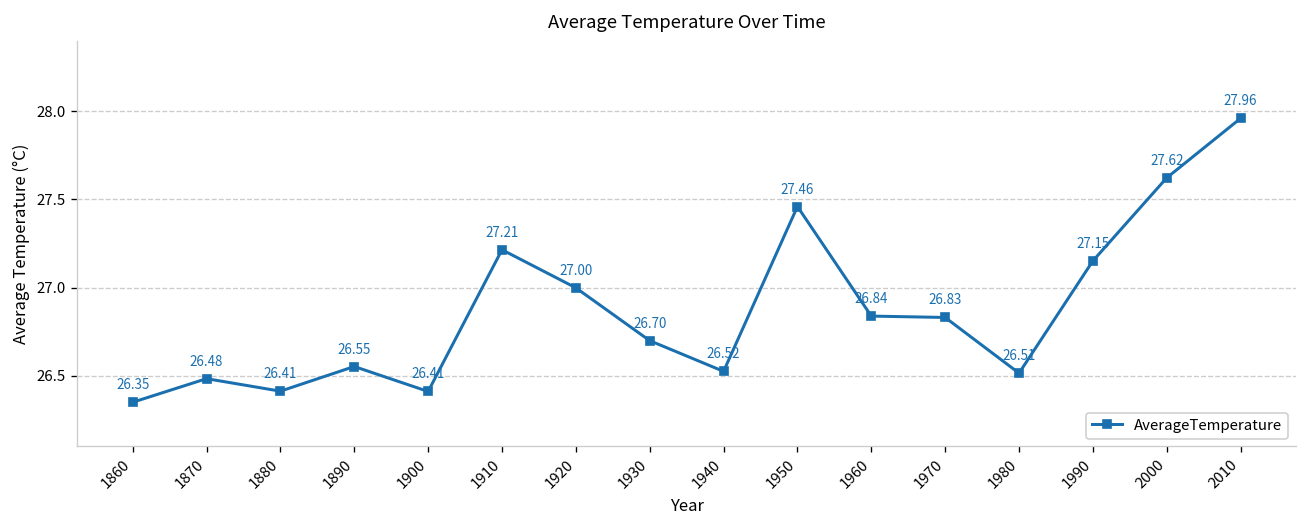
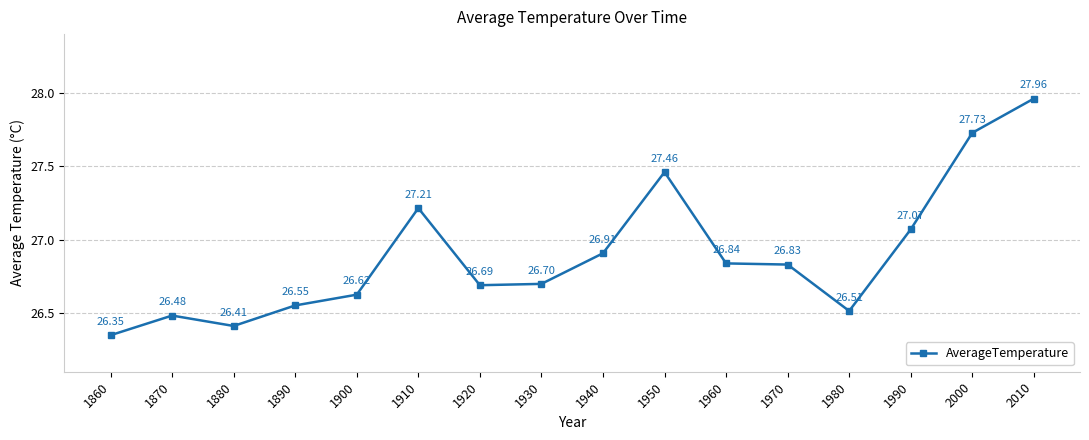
1900: 26.41 -> 26.62
1920: 27.00 -> 26.69
1940: 26.52 -> 26.91
1990: 27.15 -> 27.07
2000: 27.62 -> 27.73
